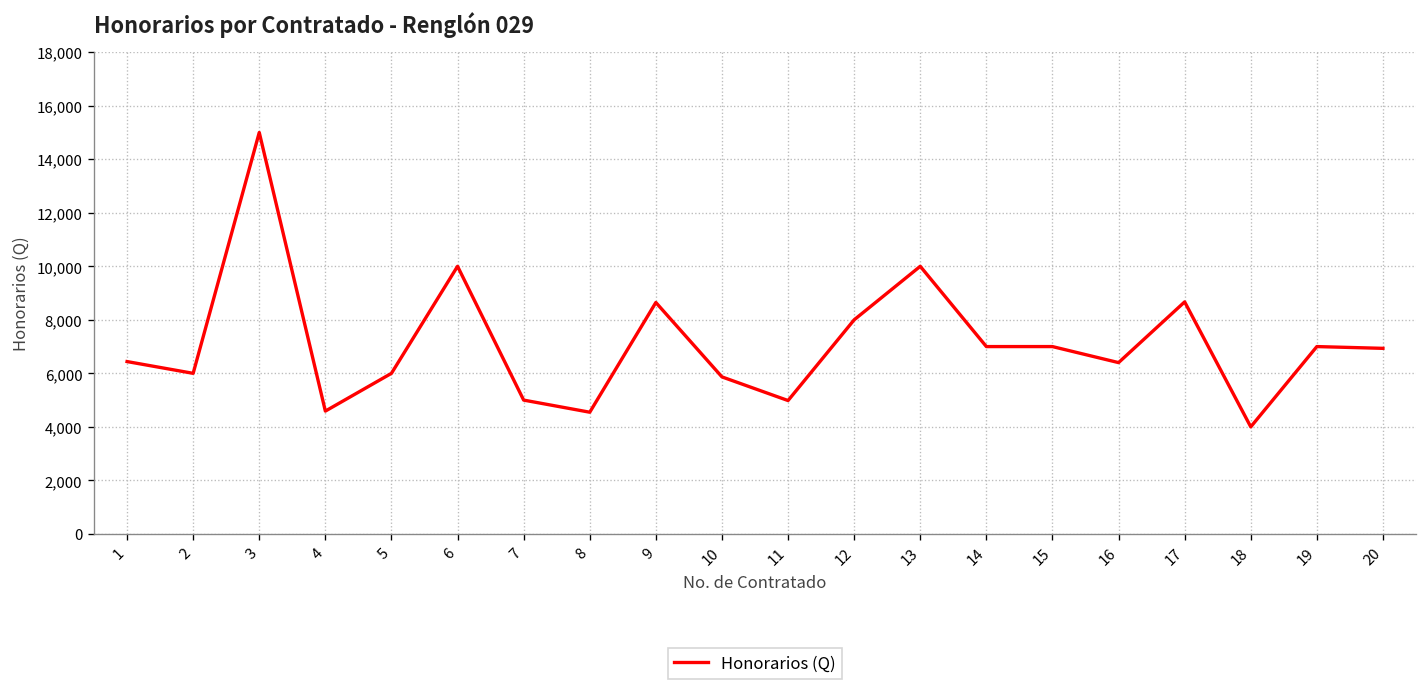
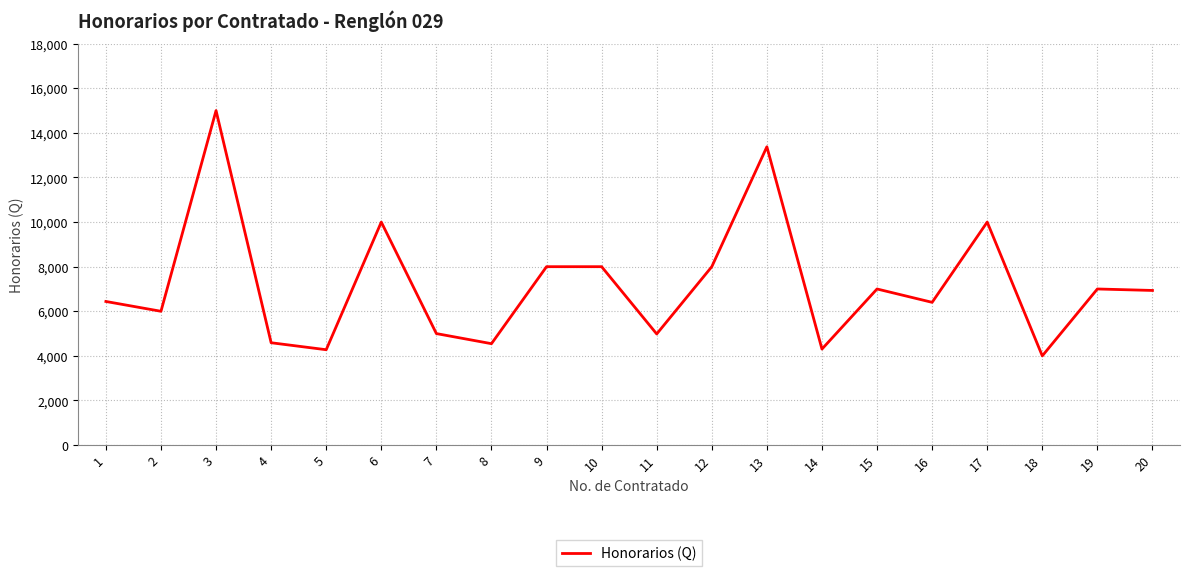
5: 6,000 -> 4,300
9: 8,600 -> 8,000
10: 5,900 -> 8,000
13: 10,000 -> 13,400
14: 7,000 -> 4,300
17: 8,700 -> 10,000
